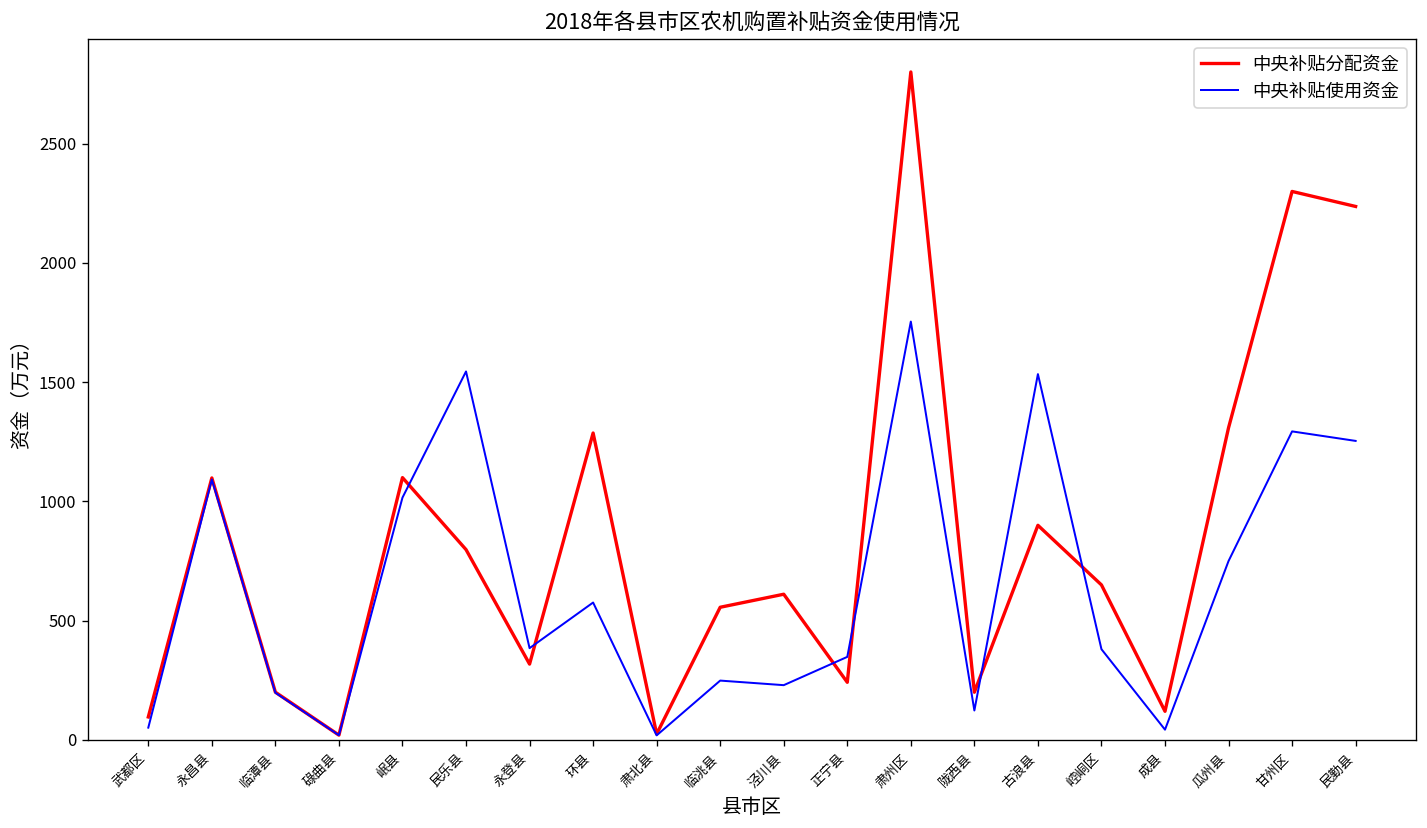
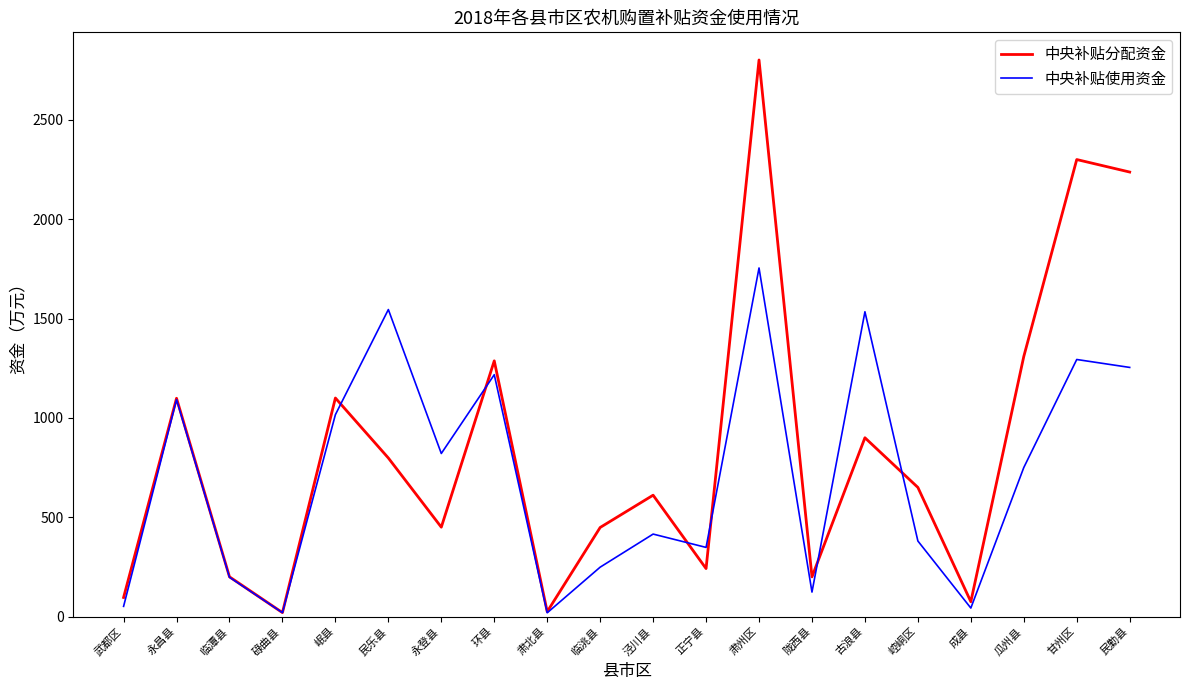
中央补贴分配资金, 永登县: 320 -> 450
中央补贴使用资金, 永登县: 380 -> 820
中央补贴使用资金, 环县: 580 -> 1220
中央补贴分配资金, 临洮县: 560 -> 450
中央补贴使用资金, 泾川县: 230 -> 420
中央补贴分配资金, 成县: 120 -> 70
